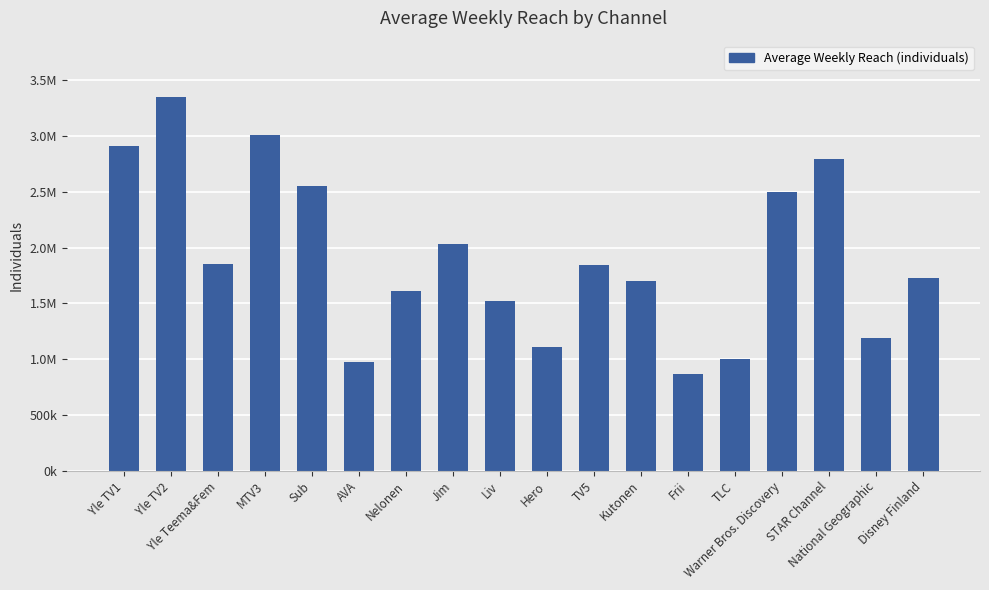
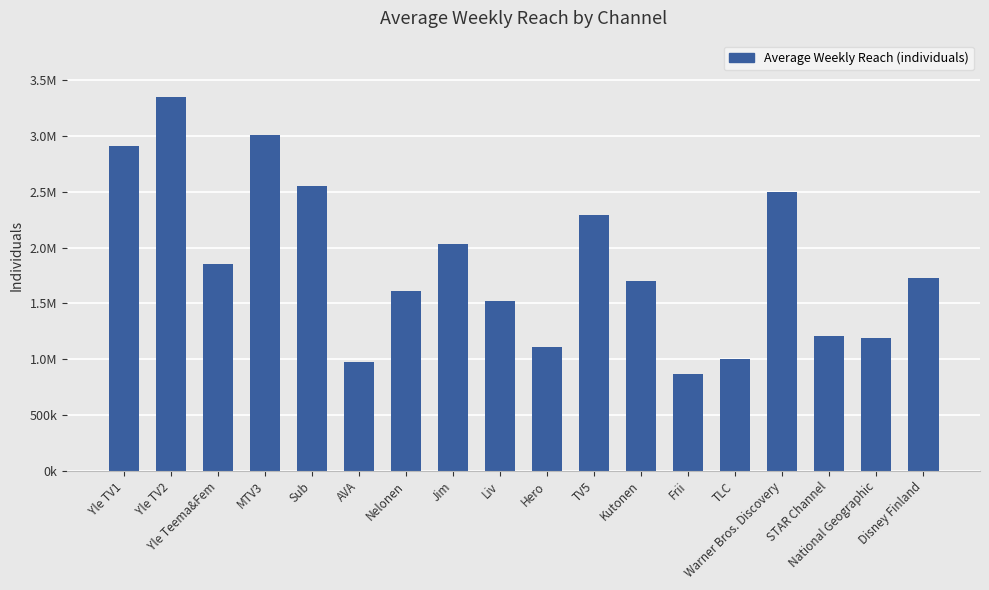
TV5: 1840000 -> 2290000
STAR Channel: 2800000 -> 1210000
